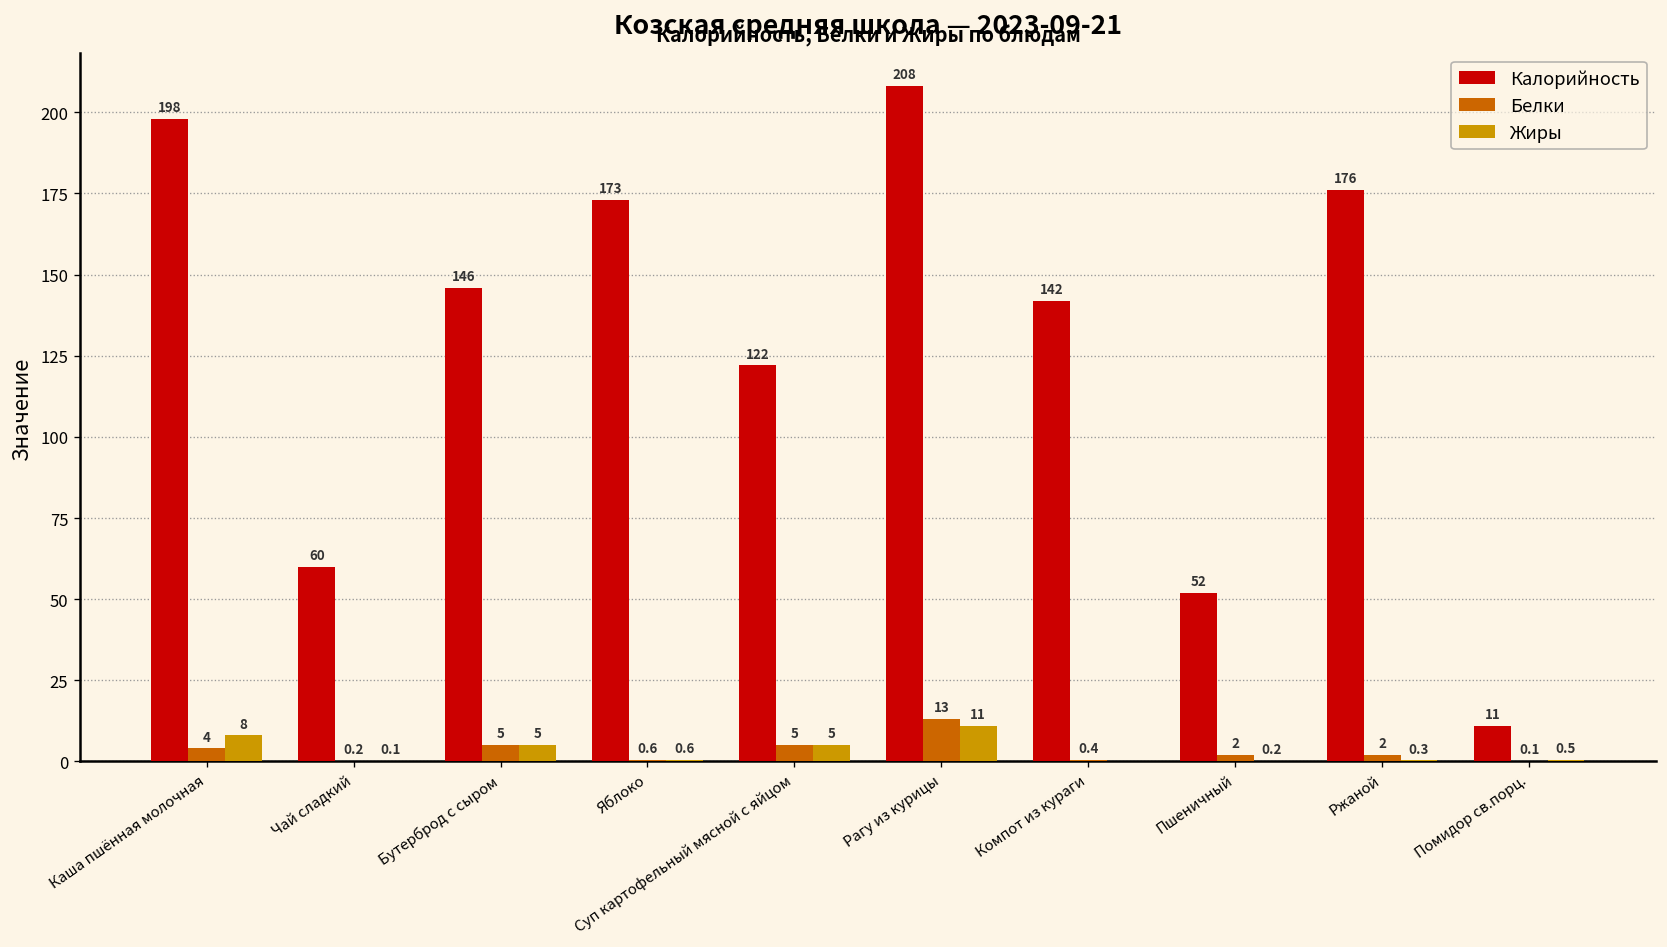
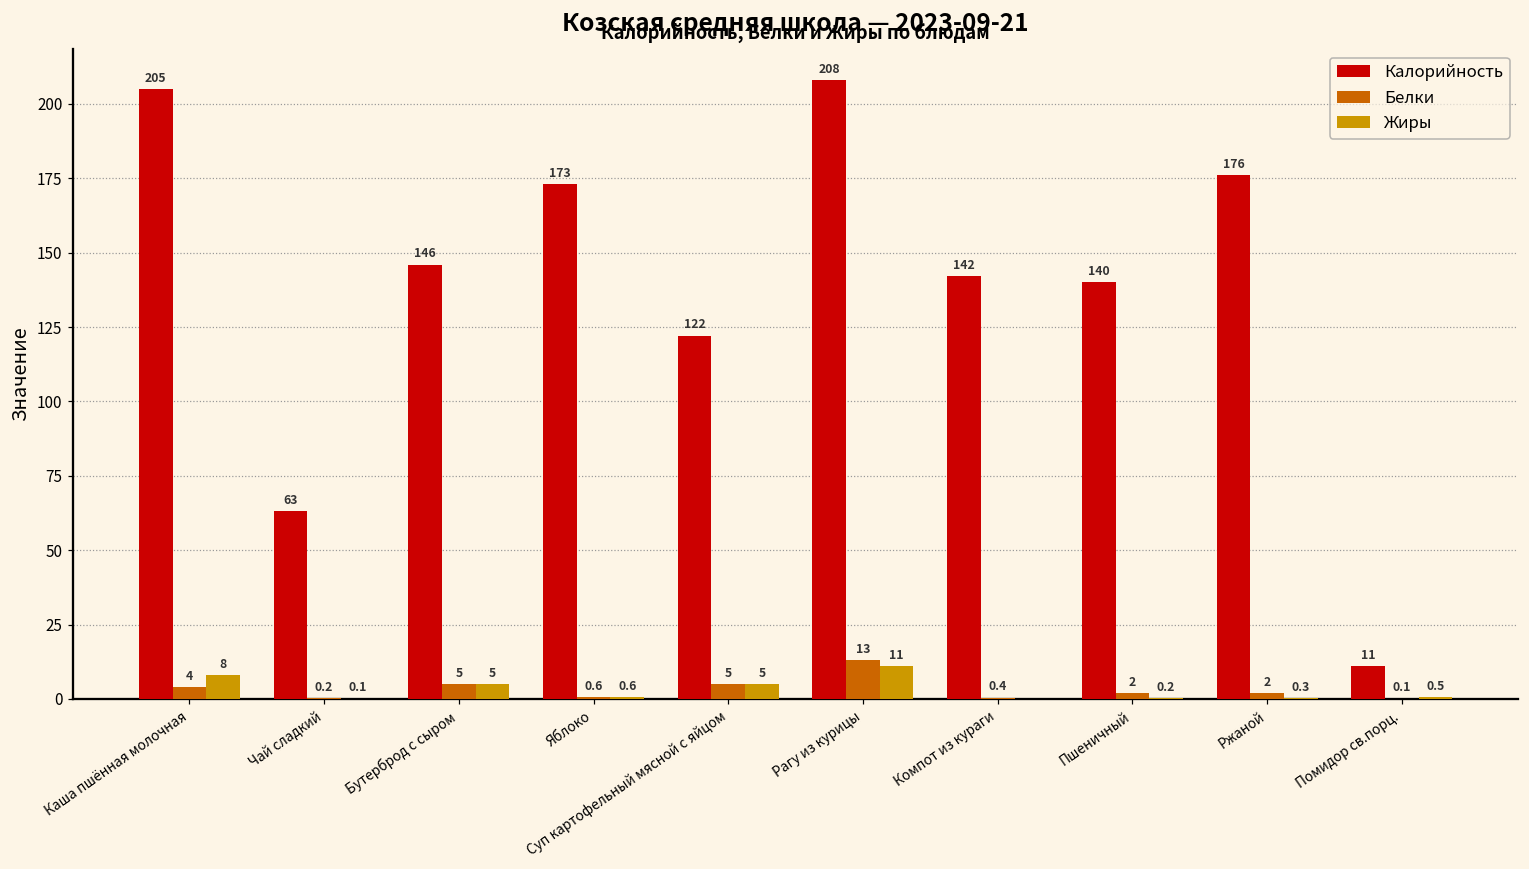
Калорийность, Каша пшённая молочная: 198 -> 205
Калорийность, Чай сладкий: 60 -> 63
Калорийность, Пшеничный: 52 -> 140
